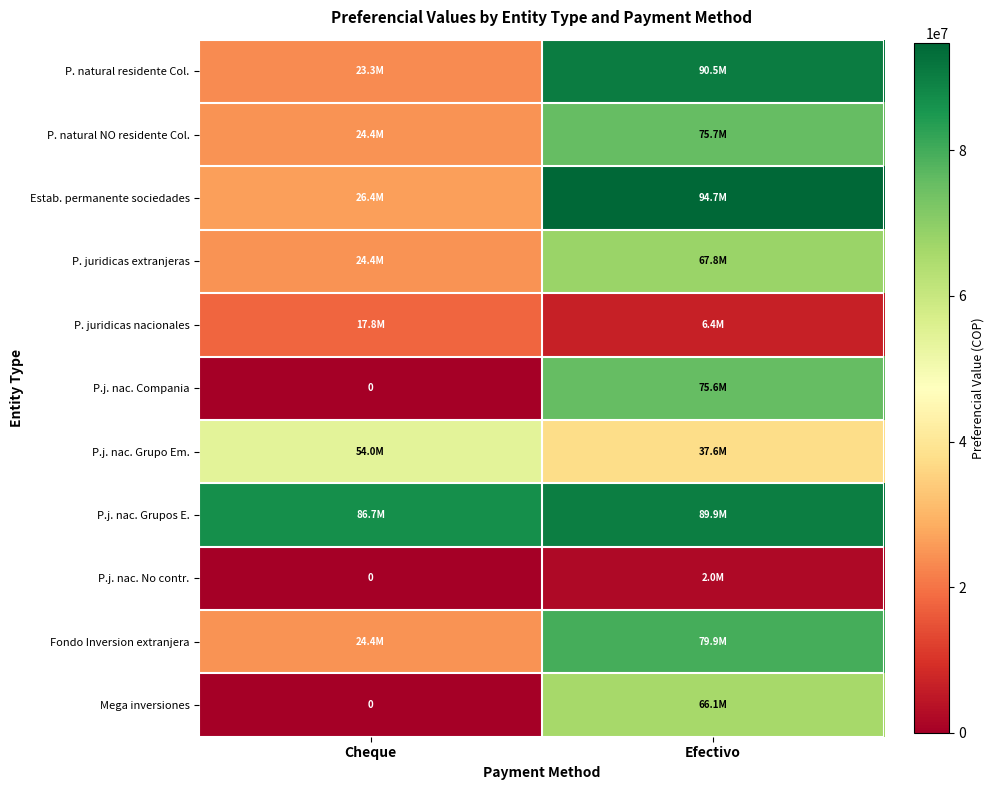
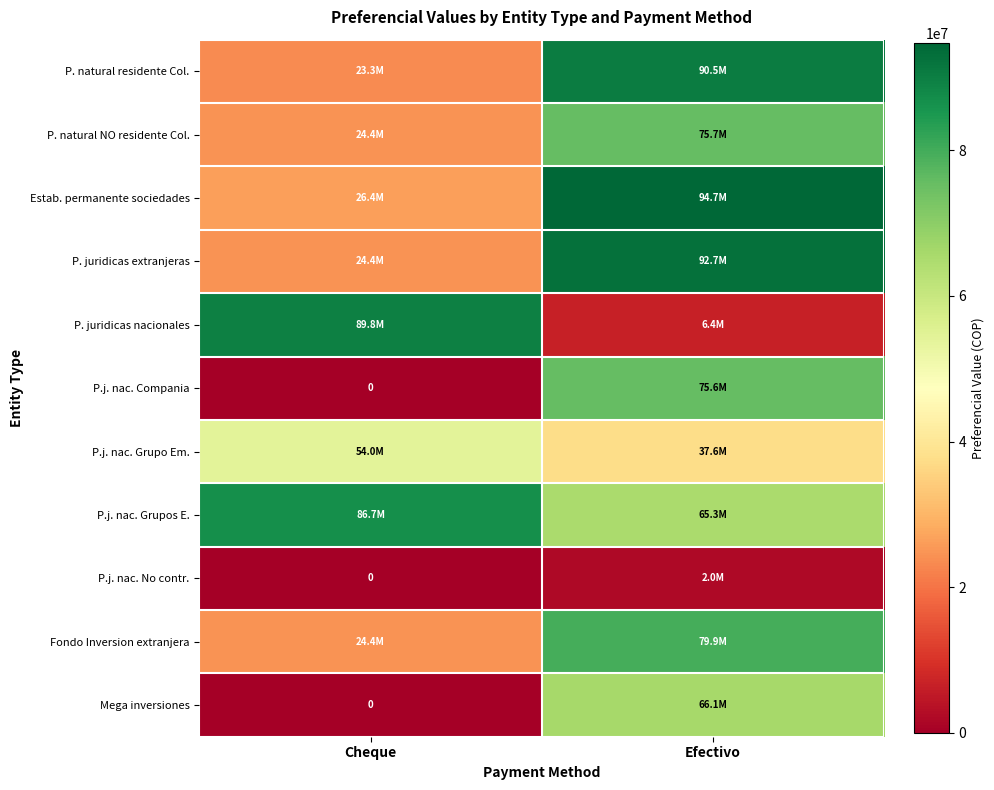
P. juridicas extranjeras, Efectivo: 67.8M -> 92.7M
P. juridicas nacionales, Cheque: 17.8M -> 89.8M
P.j. nac. Grupos E., Efectivo: 89.9M -> 65.3M
